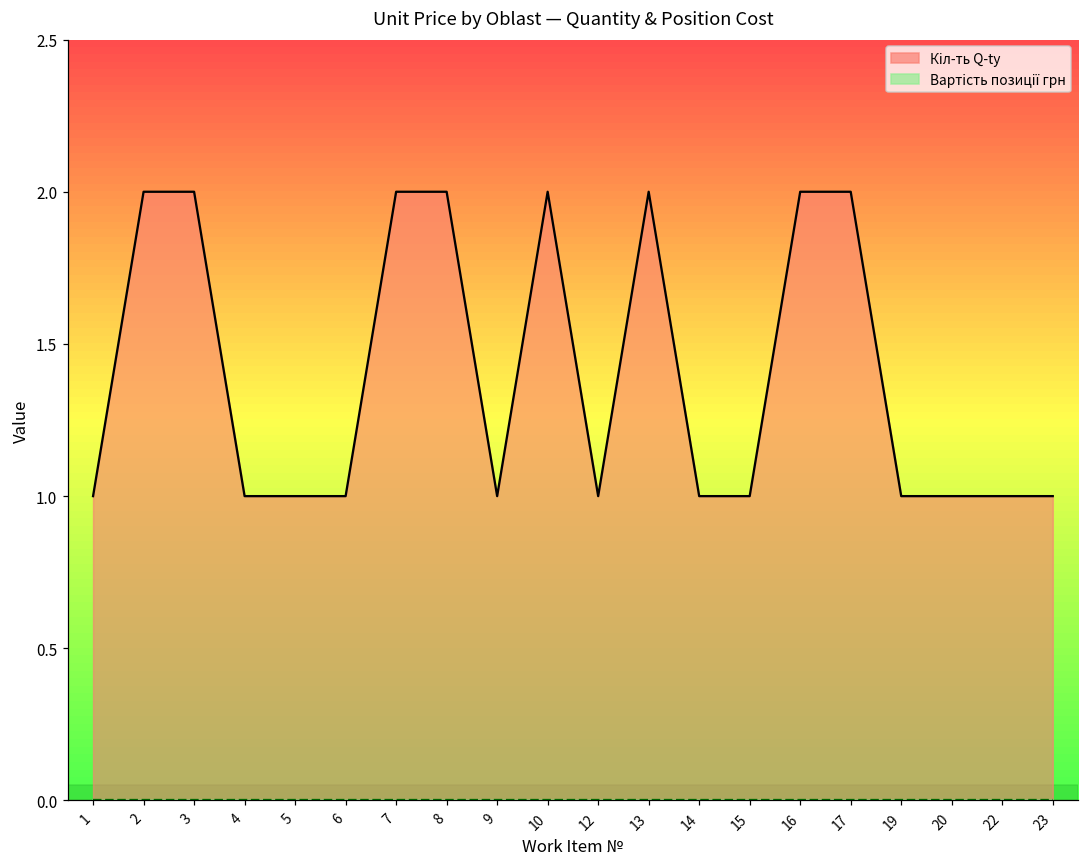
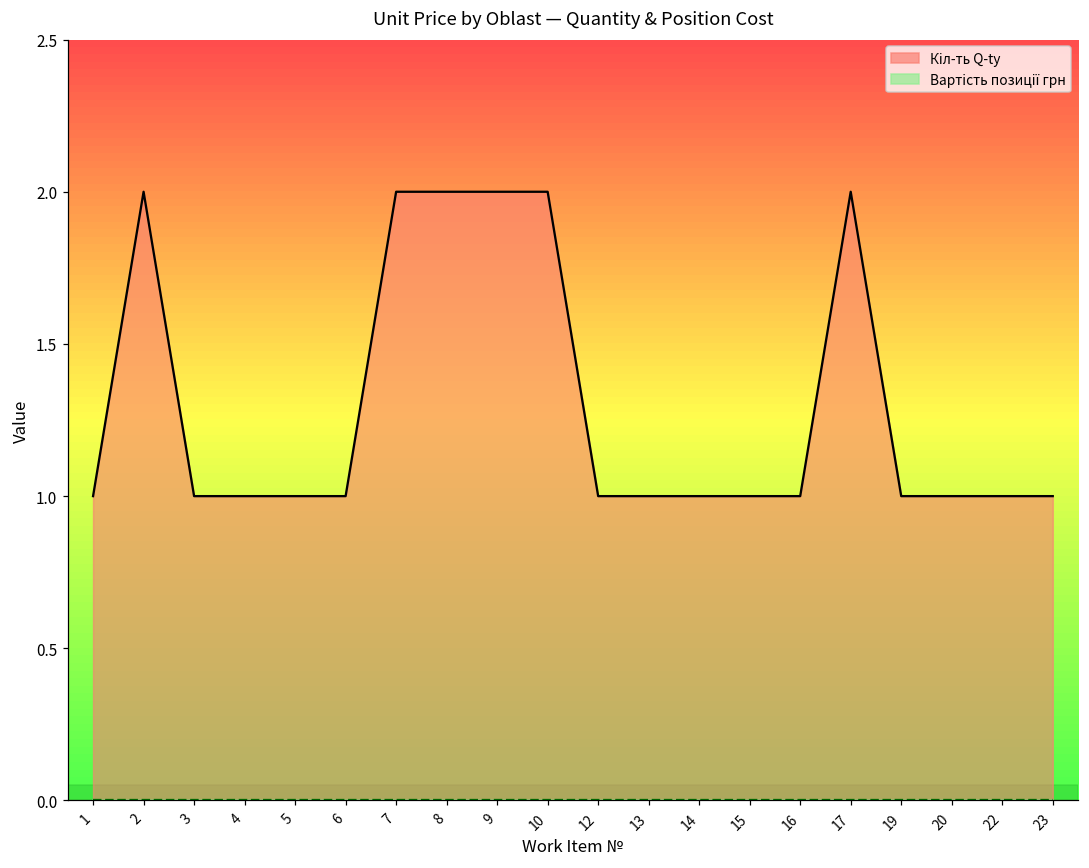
Кіл-ть Q-ty, 3: 2 -> 1
Кіл-ть Q-ty, 9: 1 -> 2
Кіл-ть Q-ty, 13: 2 -> 1
Кіл-ть Q-ty, 16: 2 -> 1
